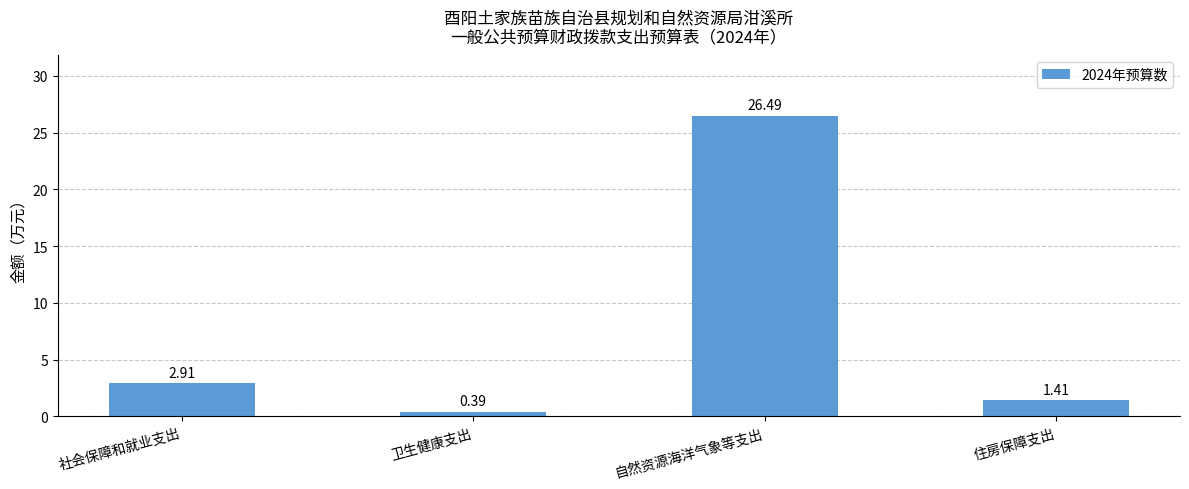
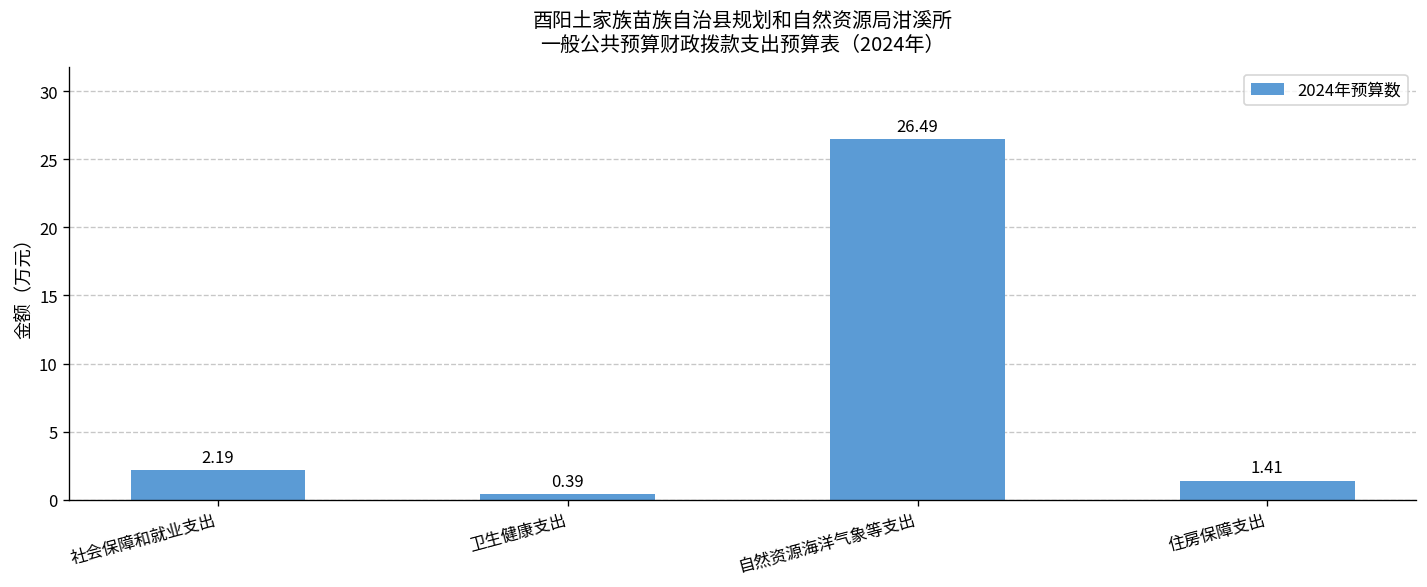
社会保障和就业支出: 2.91 -> 2.19
